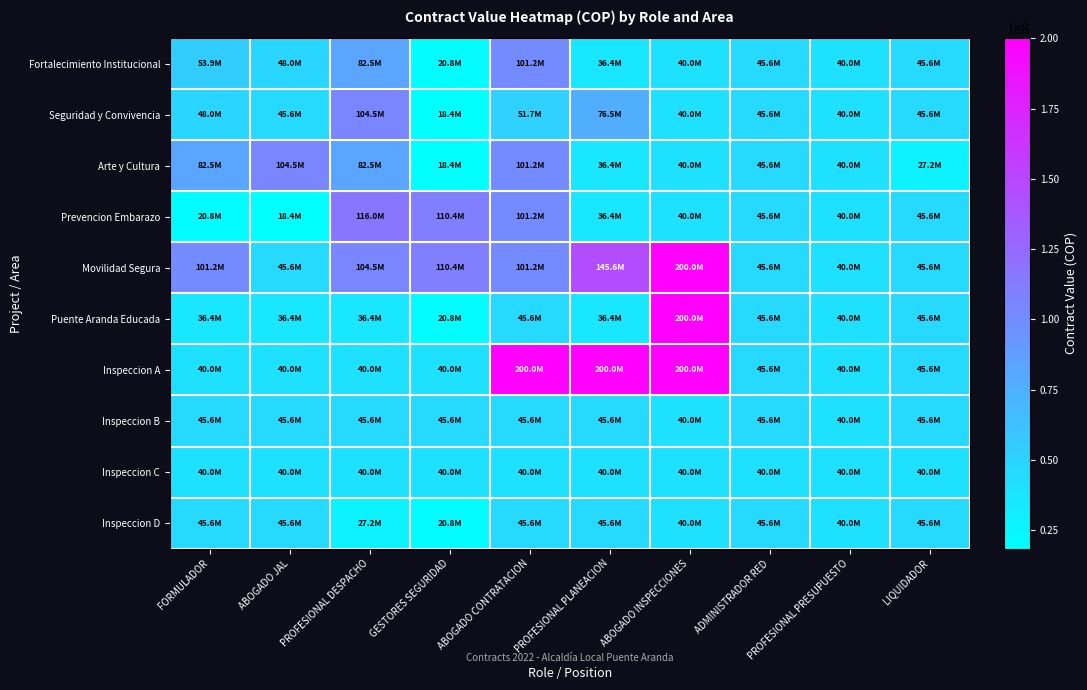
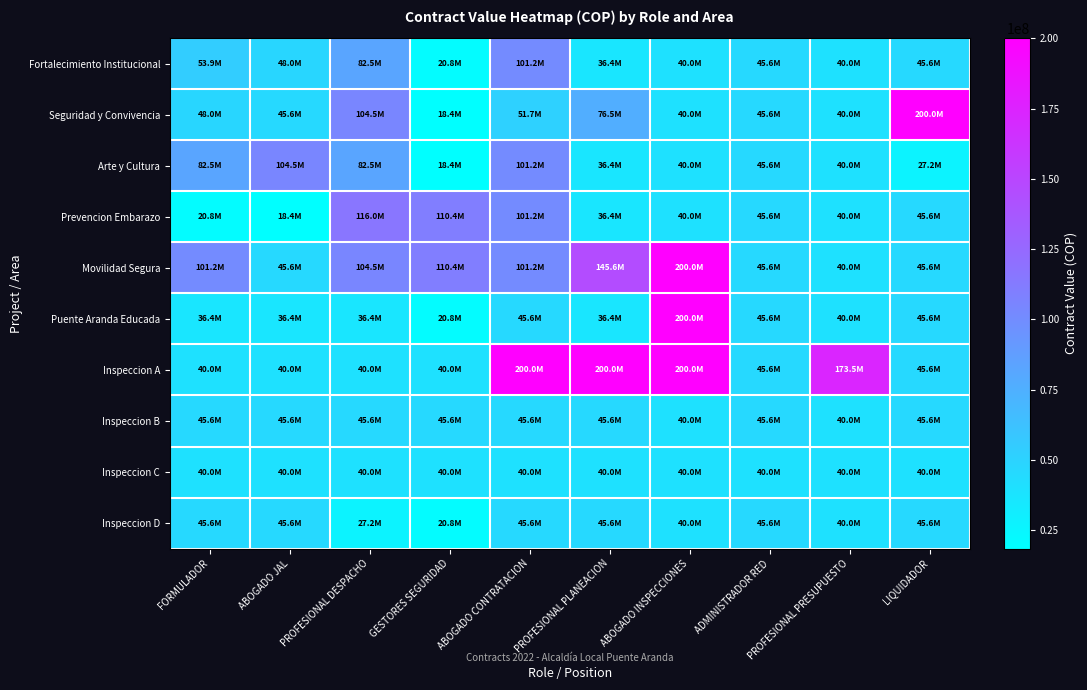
Seguridad y Convivencia, LIQUIDADOR: 45.6M -> 200.0M
Inspeccion A, PROFESIONAL PRESUPUESTO: 40.0M -> 173.5M
